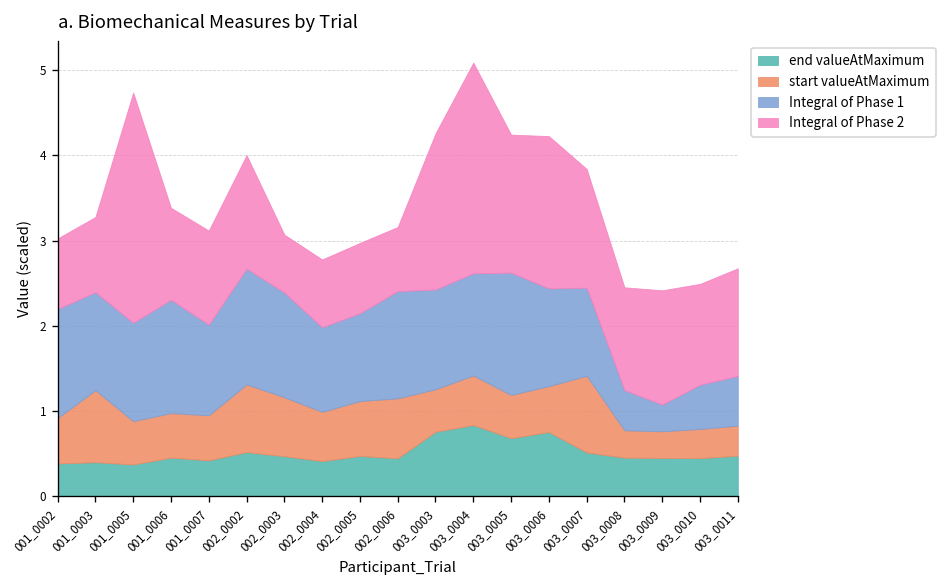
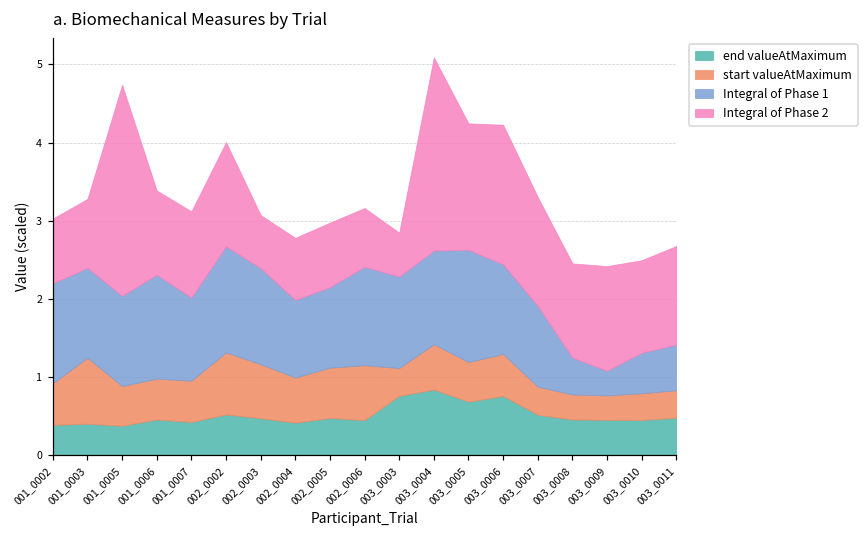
start valueAtMaximum, 003_0003: 0.5 -> 0.4
Integral of Phase 2, 003_0003: 1.8 -> 0.6
start valueAtMaximum, 003_0007: 0.9 -> 0.4
